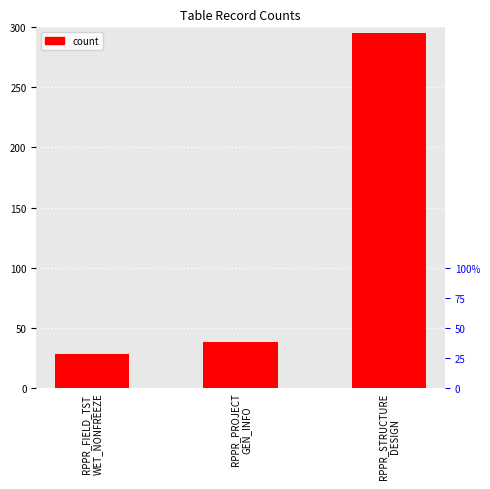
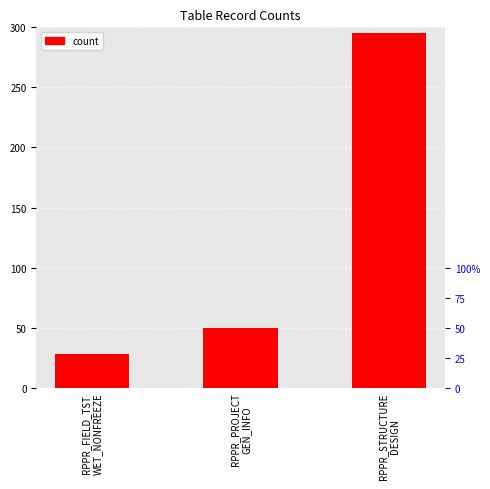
RPPR_PROJECT GEN_INFO: 38 -> 50
